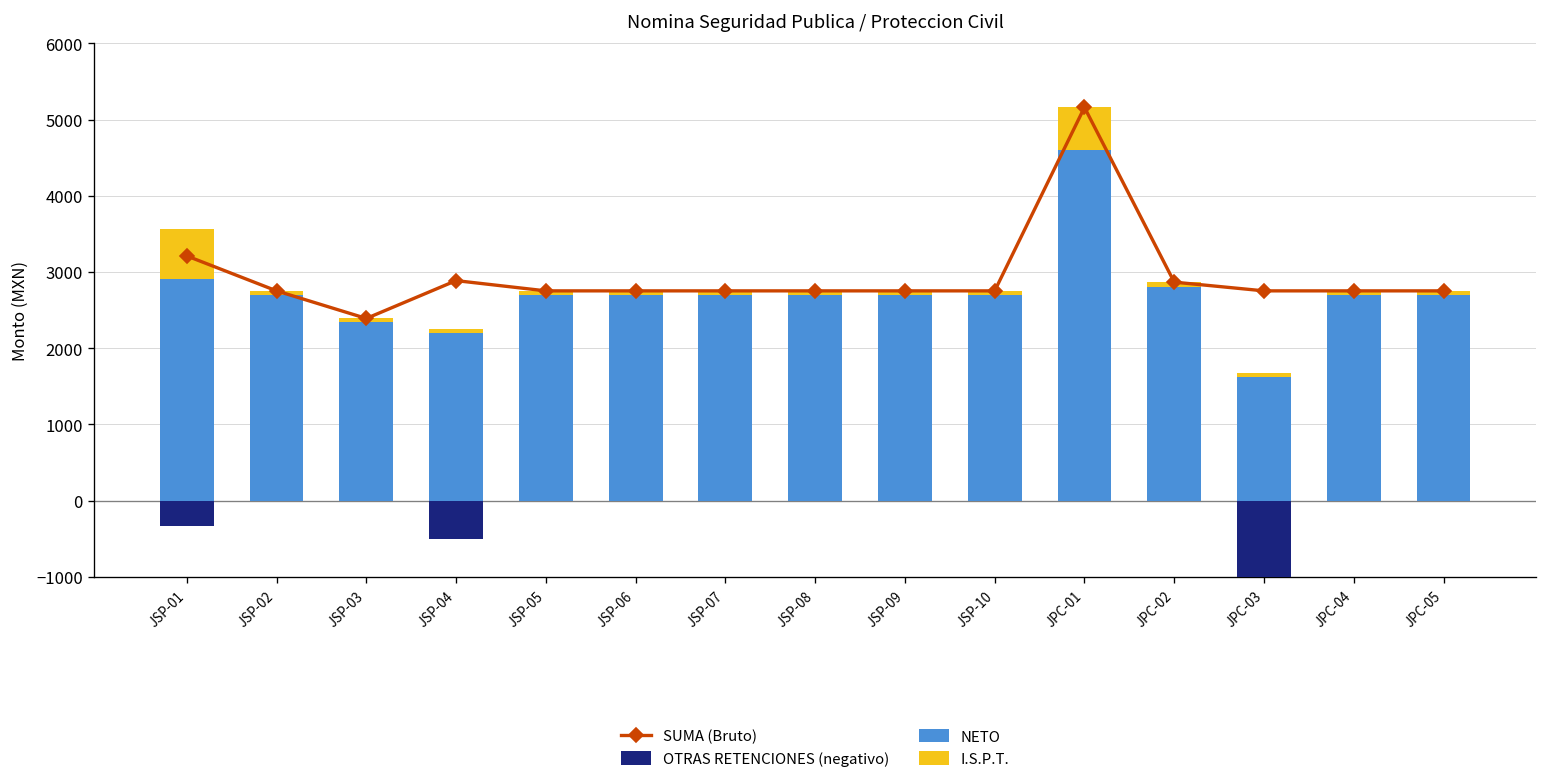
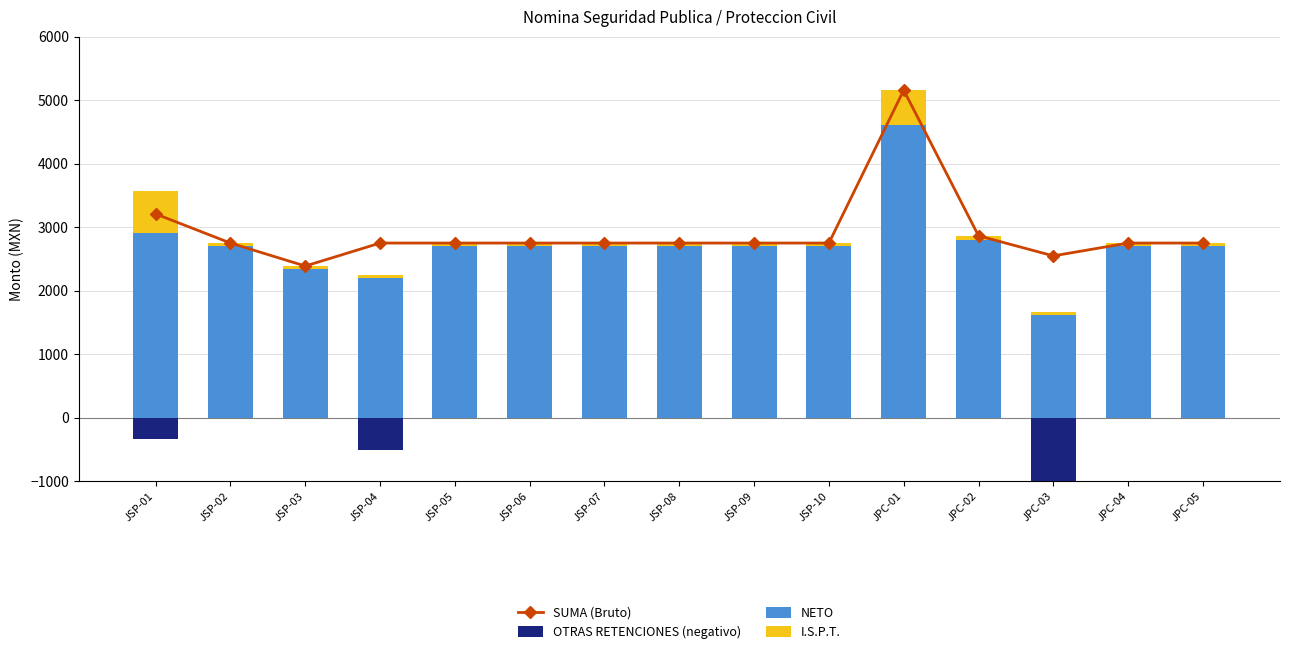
SUMA (Bruto), JSP-04: 2900 -> 2800
SUMA (Bruto), JPC-03: 2800 -> 2600
